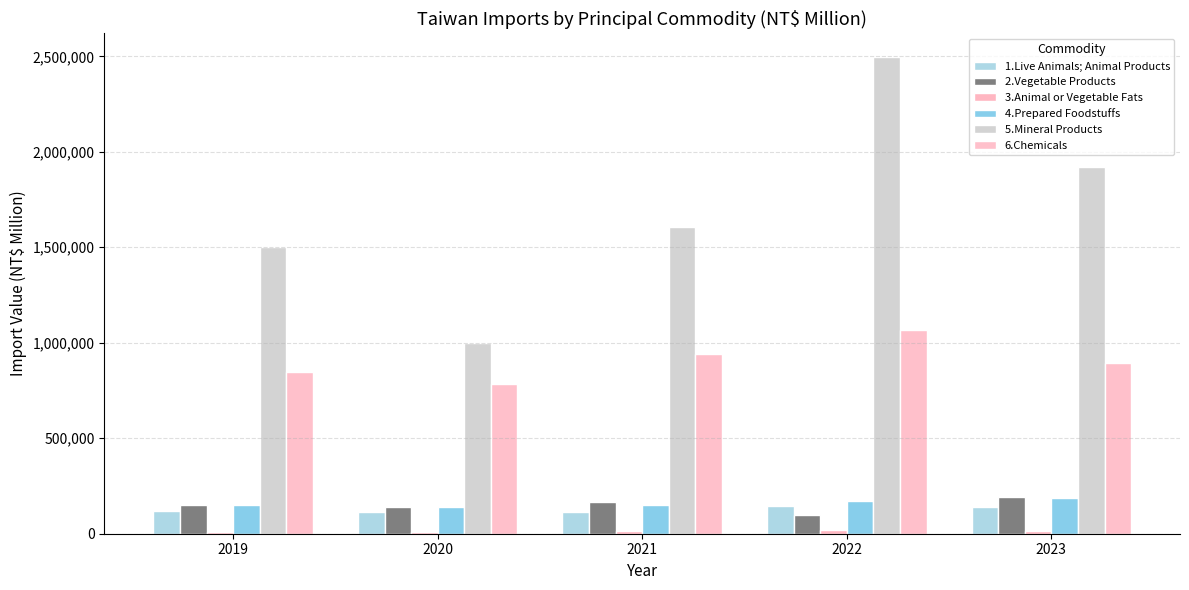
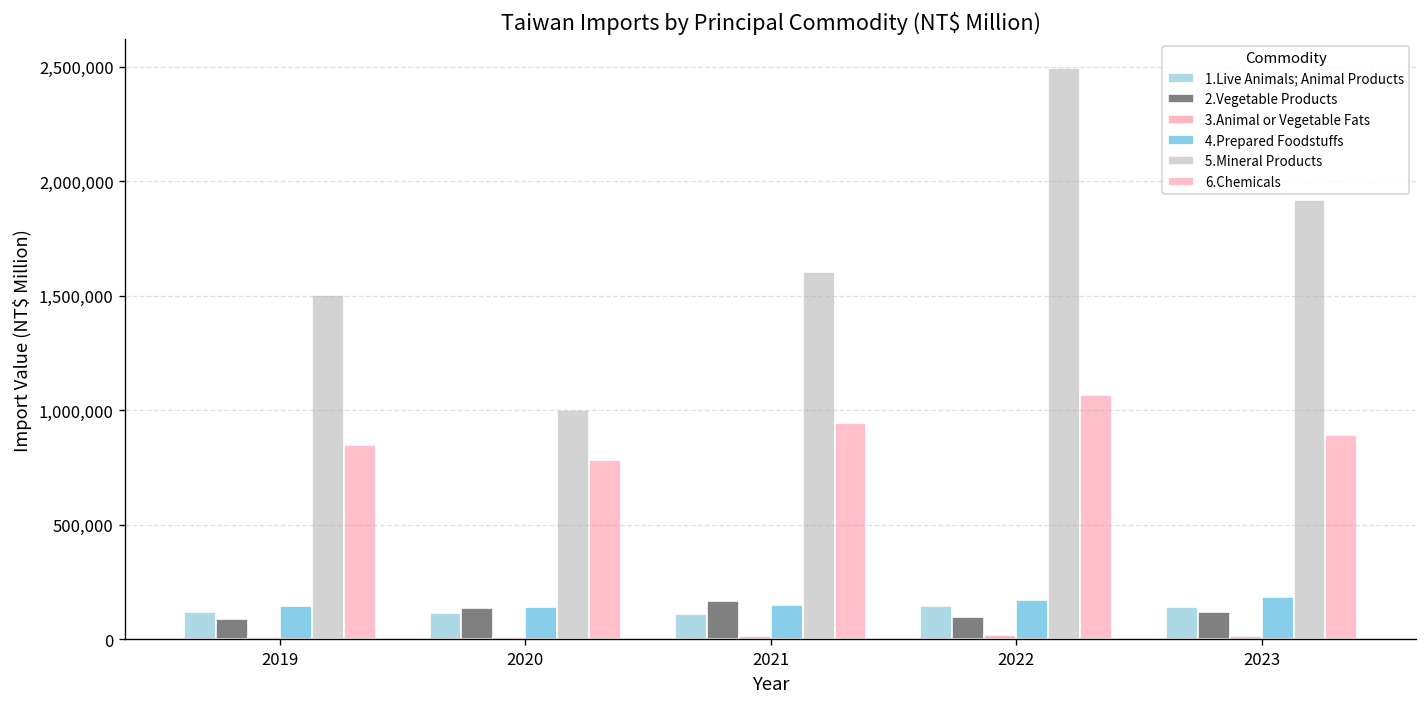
2.Vegetable Products, 2019: 150,000 -> 90,000
2.Vegetable Products, 2023: 190,000 -> 120,000
